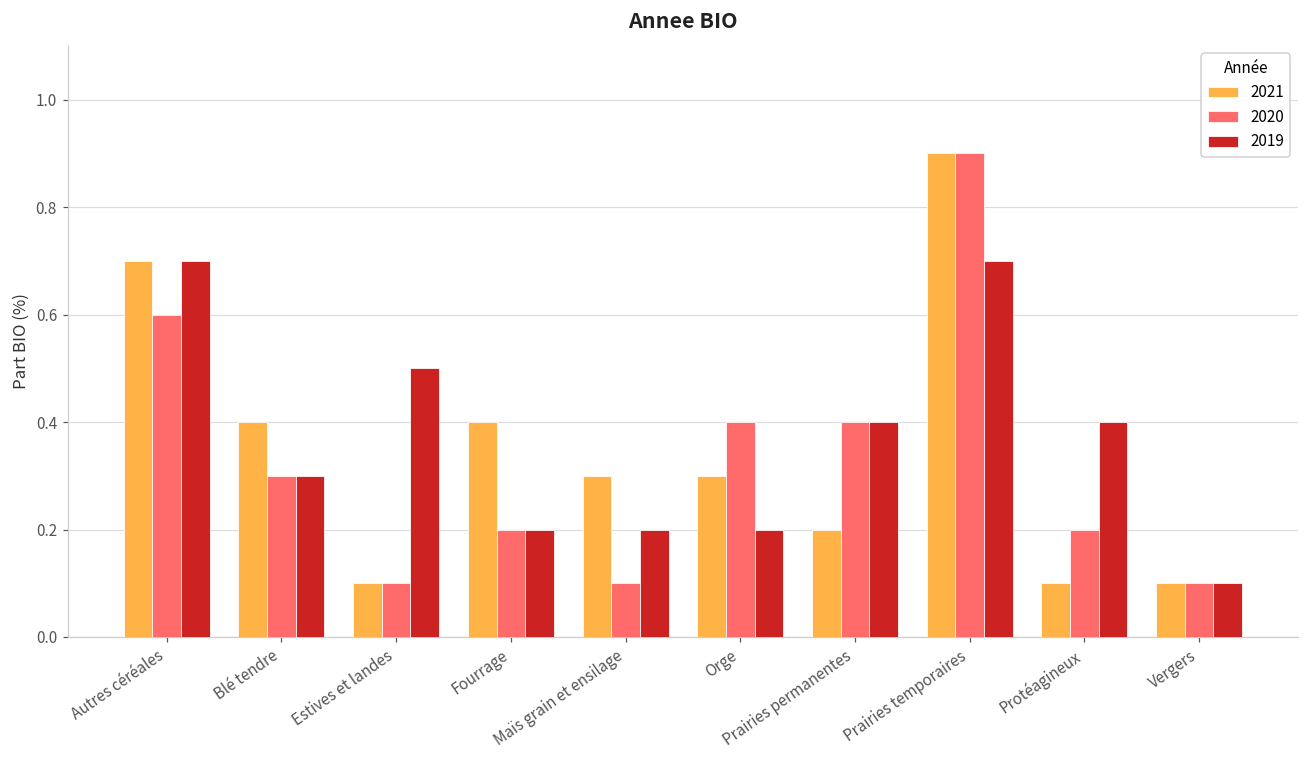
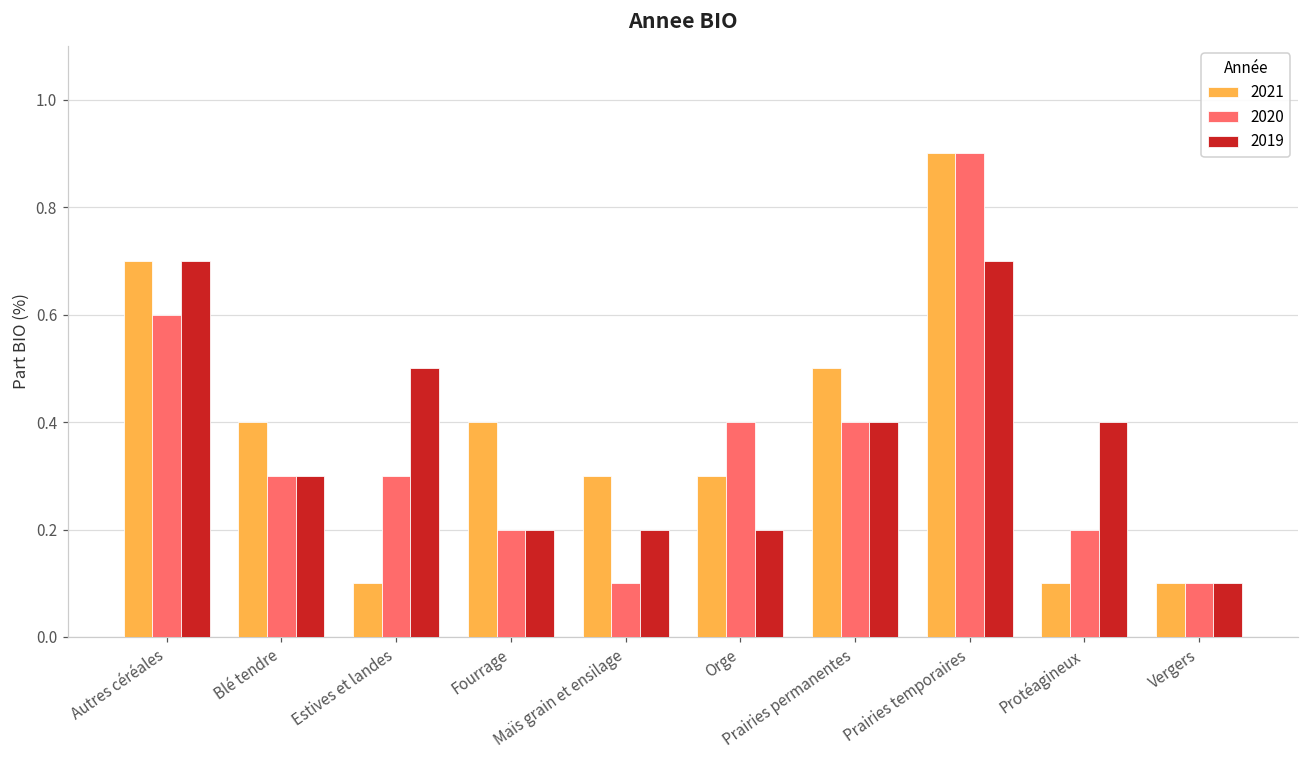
2020, Estives et landes: 0.1 -> 0.3
2021, Prairies permanentes: 0.2 -> 0.5
